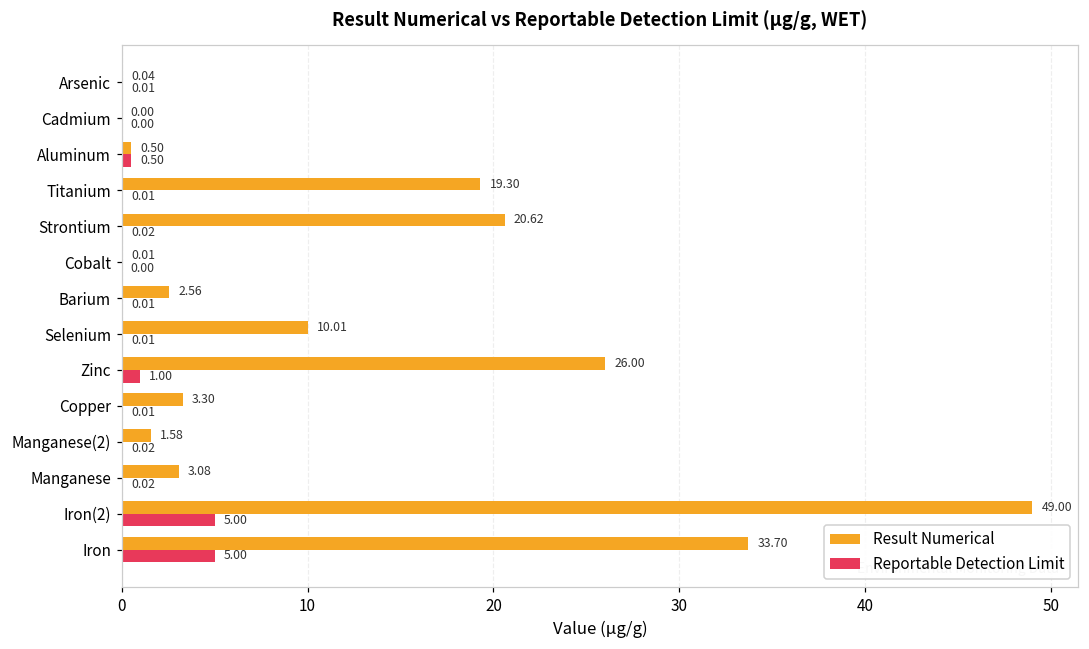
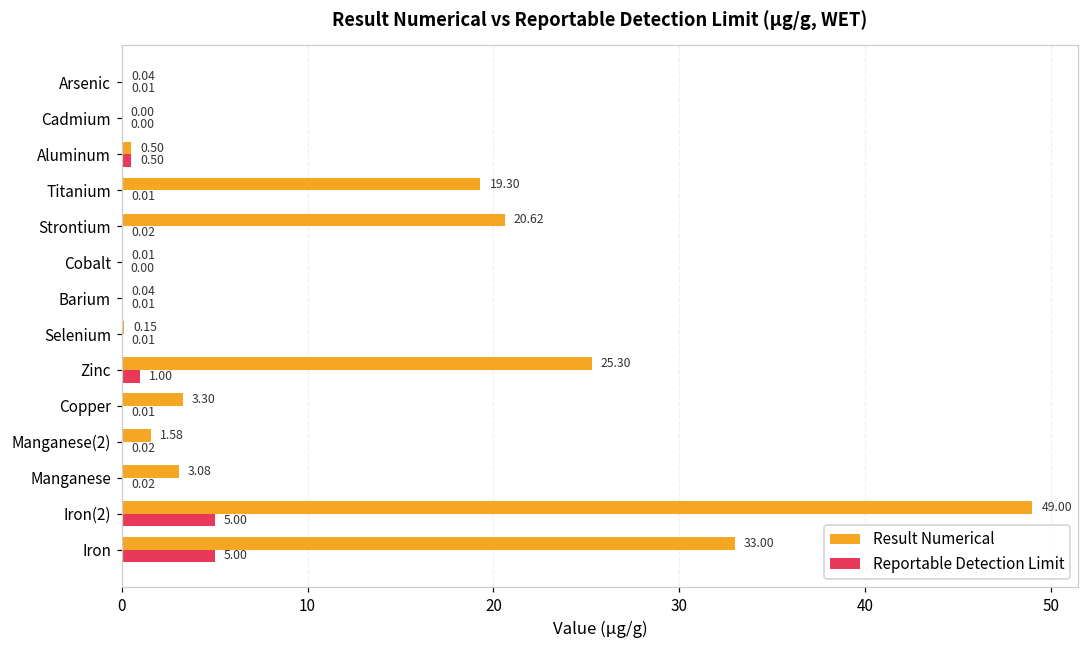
Result Numerical, Barium: 2.56 -> 0.04
Result Numerical, Selenium: 10.01 -> 0.15
Result Numerical, Zinc: 26.00 -> 25.30
Result Numerical, Iron: 33.70 -> 33.00
